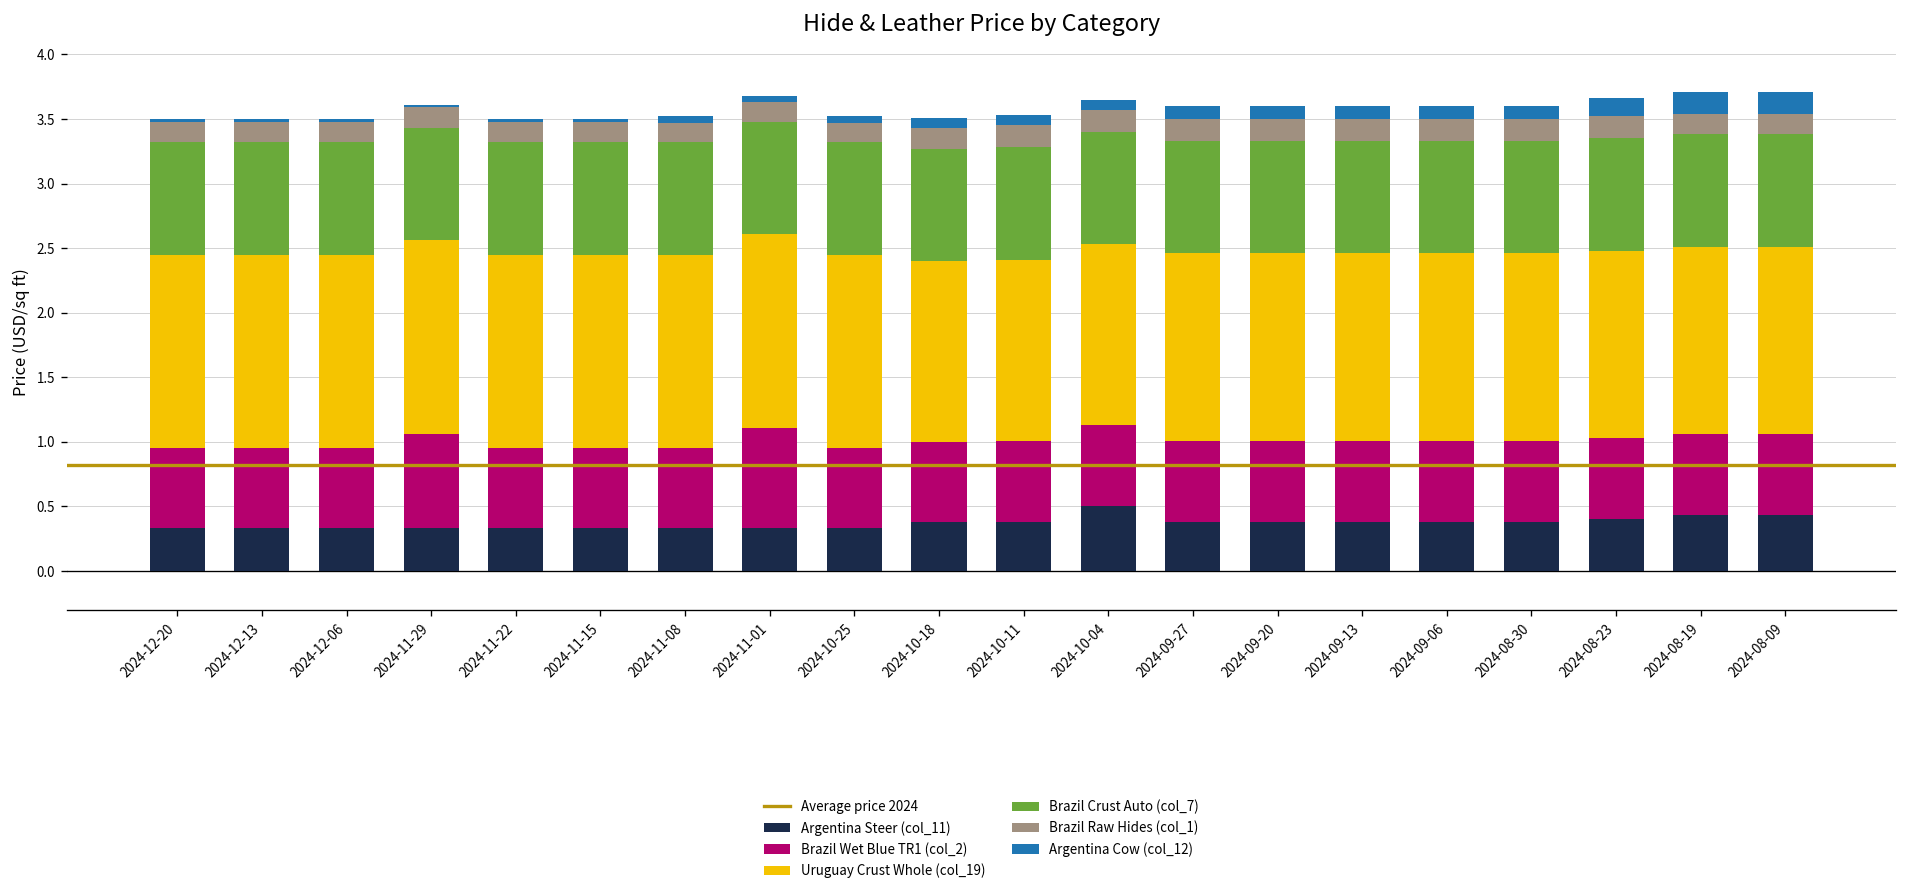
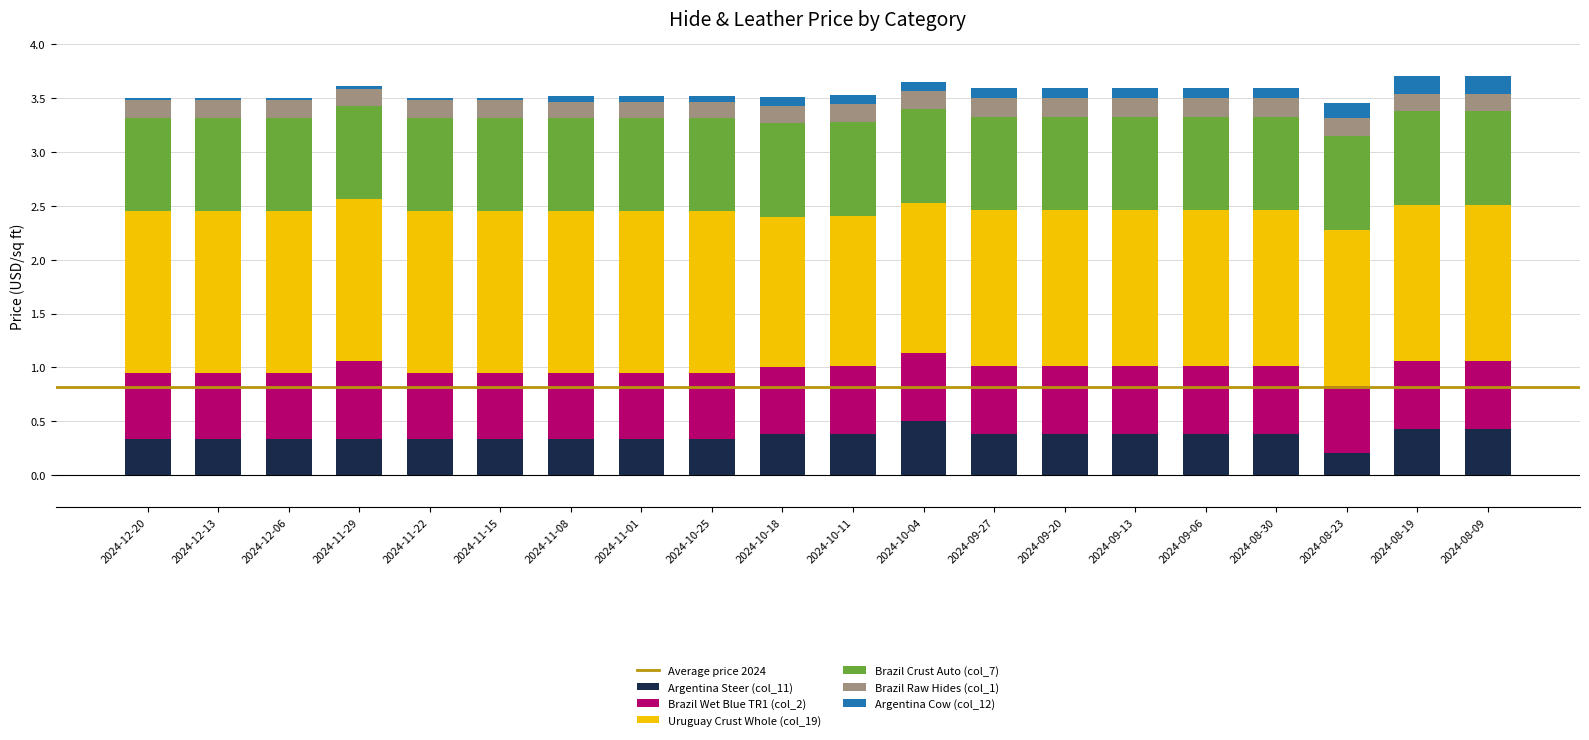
Brazil Wet Blue TR1 (col_2), 2024-11-01: 0.78 -> 0.62
Argentina Steer (col_11), 2024-08-23: 0.4 -> 0.2
